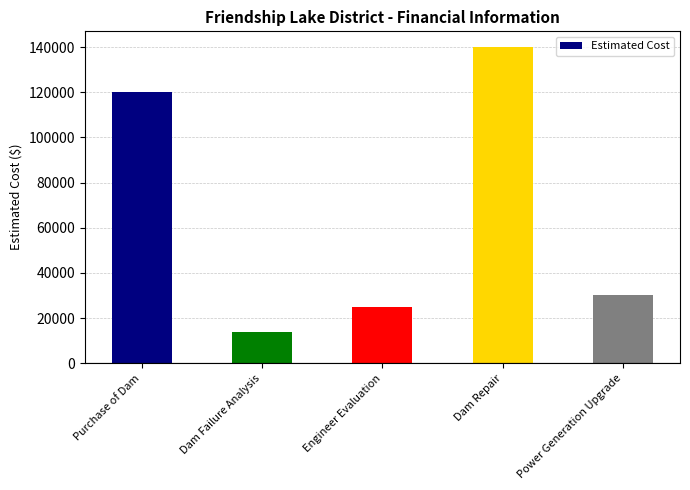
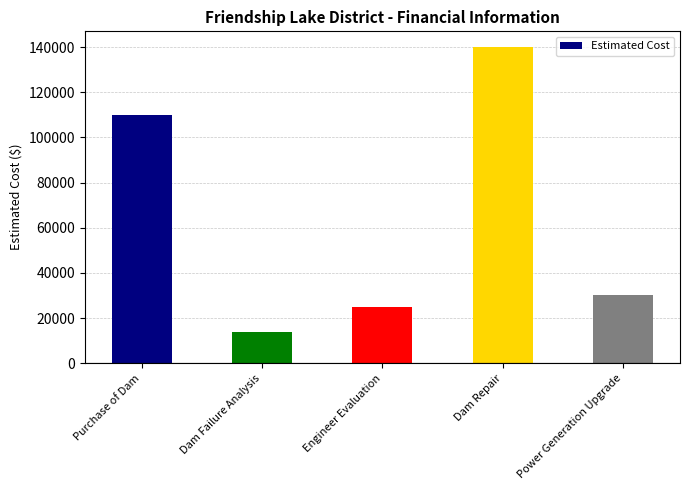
Purchase of Dam: 120000 -> 110000
